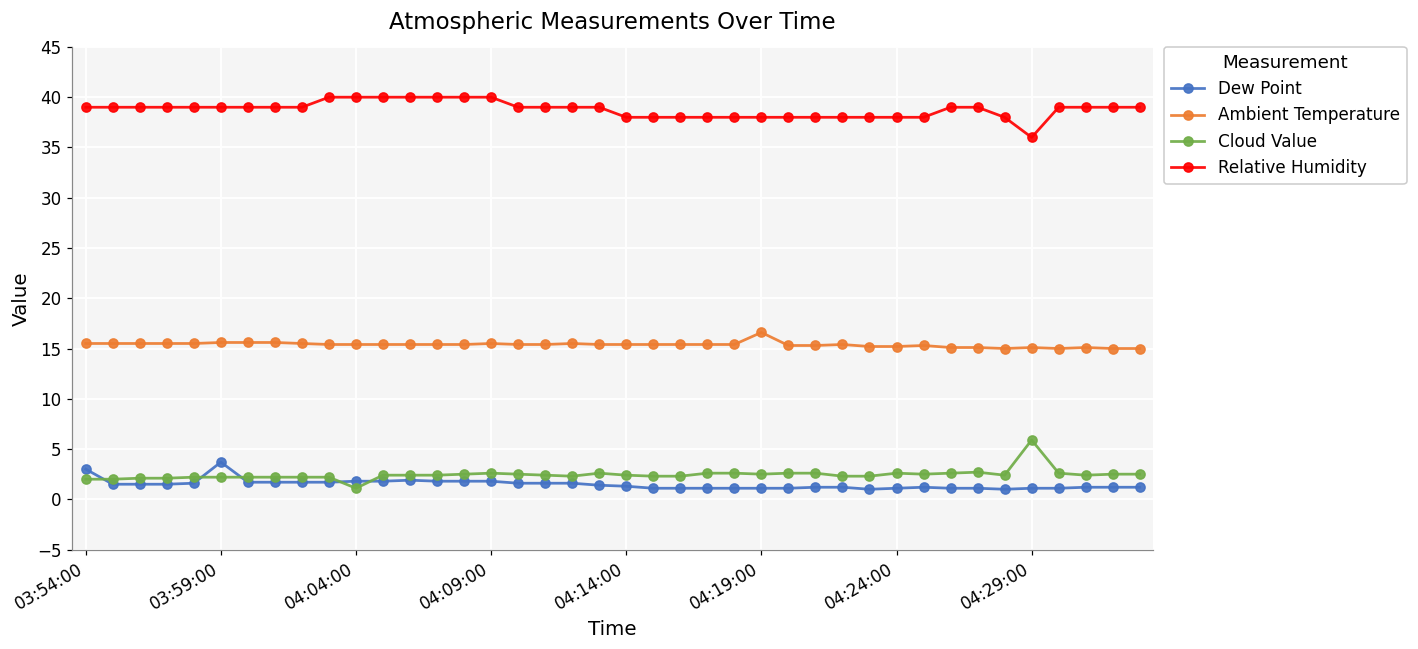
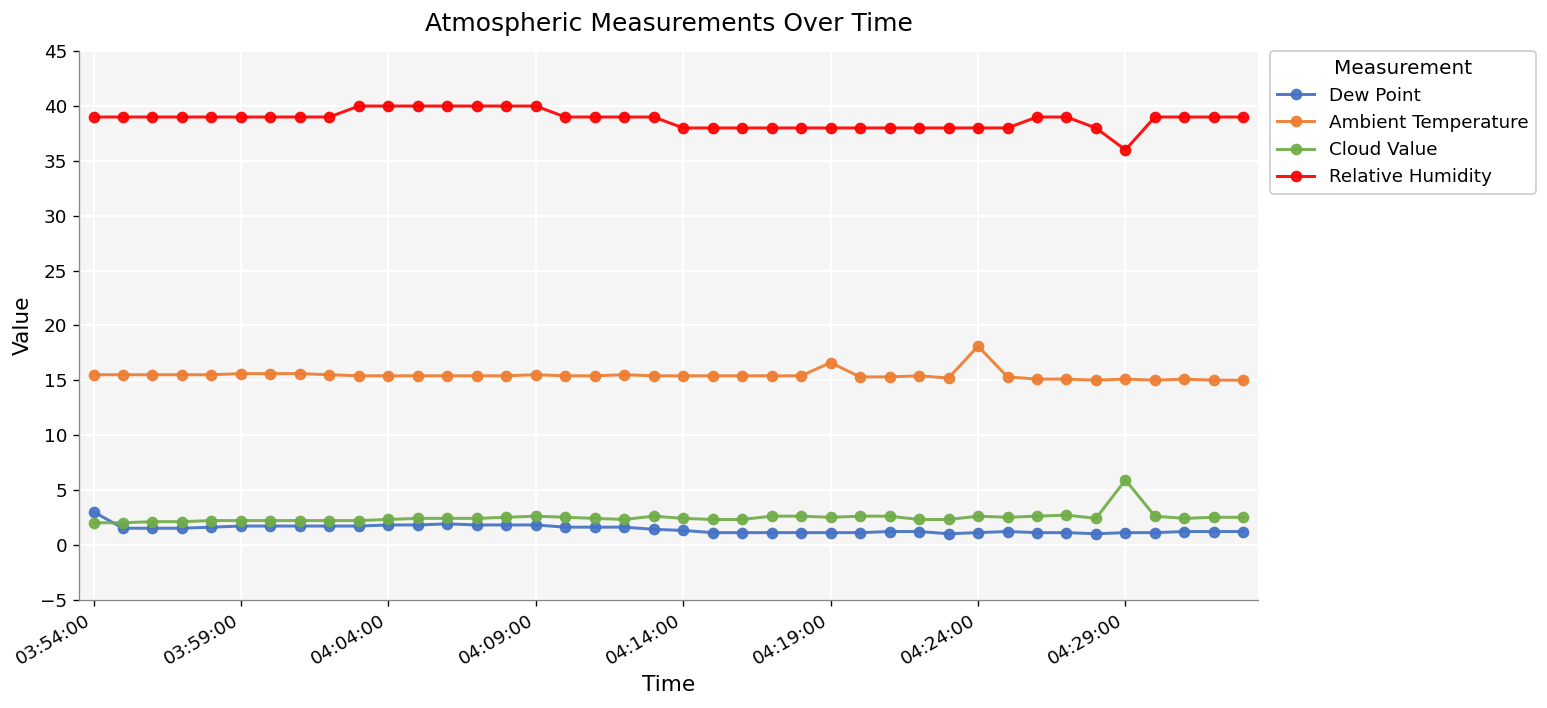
Dew Point, 03:59:00: 4 -> 2
Cloud Value, 04:04:00: 1 -> 2
Ambient Temperature, 04:24:00: 15 -> 18
